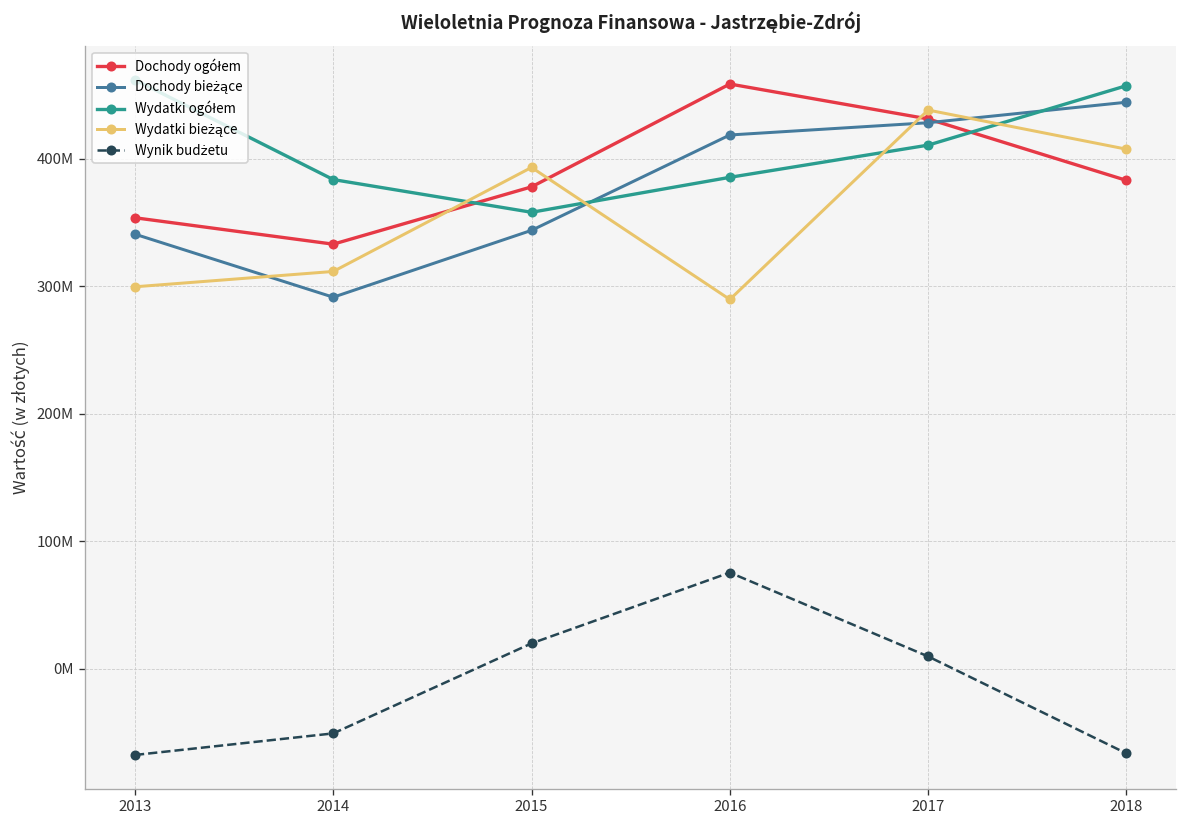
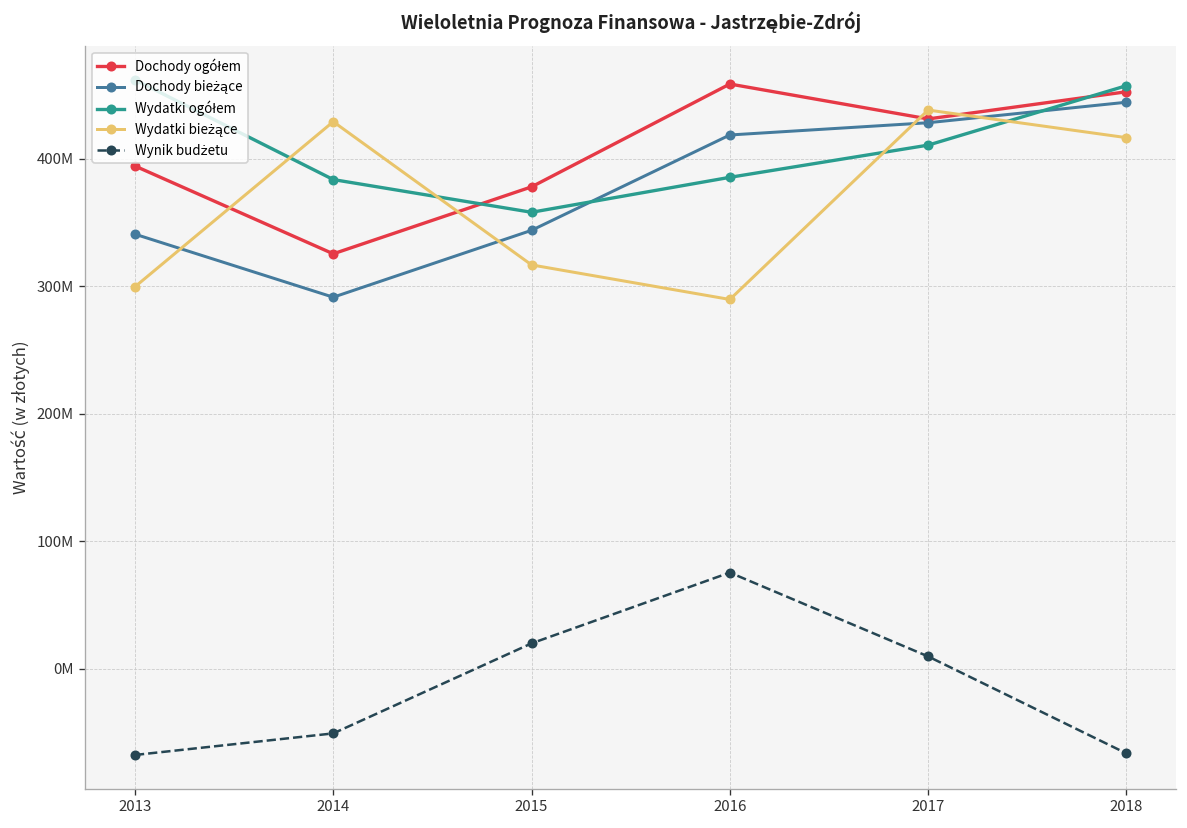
Dochody ogółem, 2013: 354000000 -> 394000000
Dochody ogółem, 2014: 333000000 -> 325000000
Wydatki bieżące, 2014: 312000000 -> 429000000
Wydatki bieżące, 2015: 393000000 -> 317000000
Dochody ogółem, 2018: 383000000 -> 452000000
Wydatki bieżące, 2018: 407000000 -> 416000000
